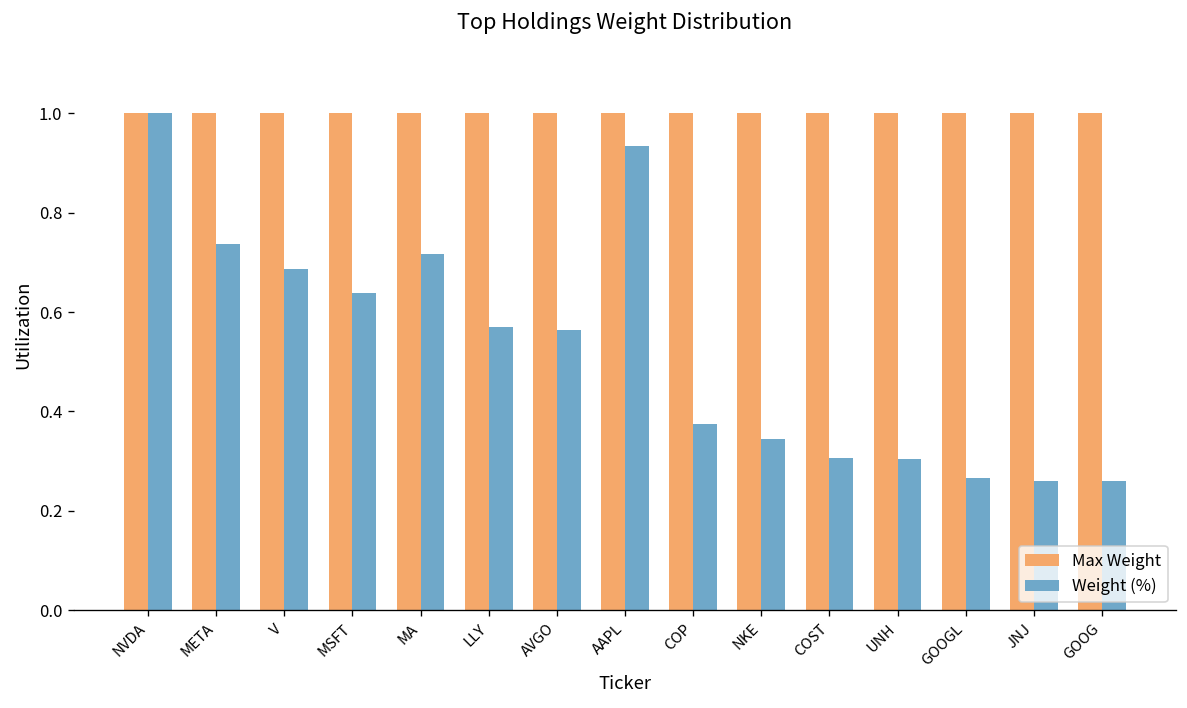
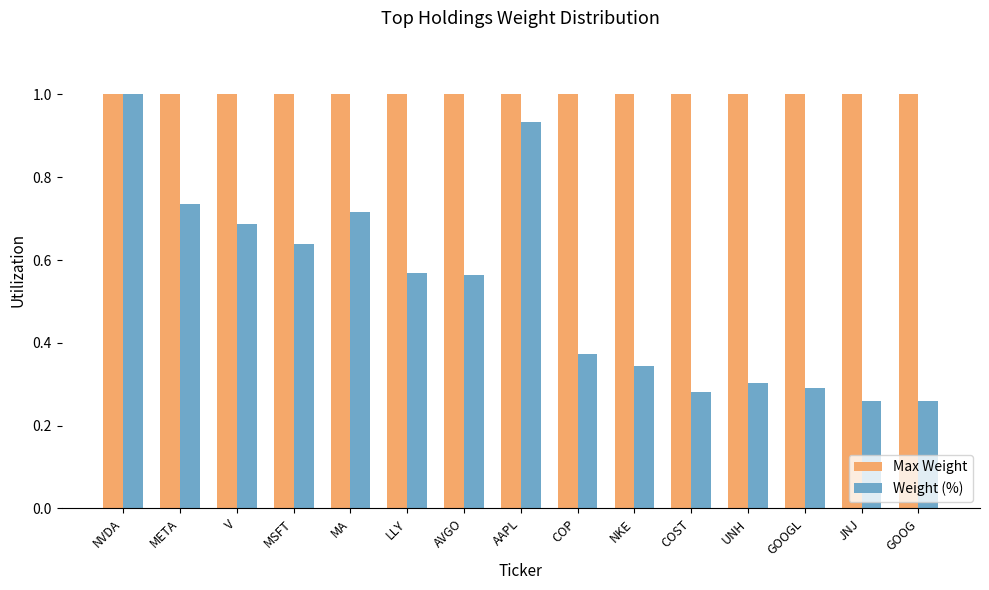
Weight (%), COST: 0.31 -> 0.28
Weight (%), GOOGL: 0.27 -> 0.29
